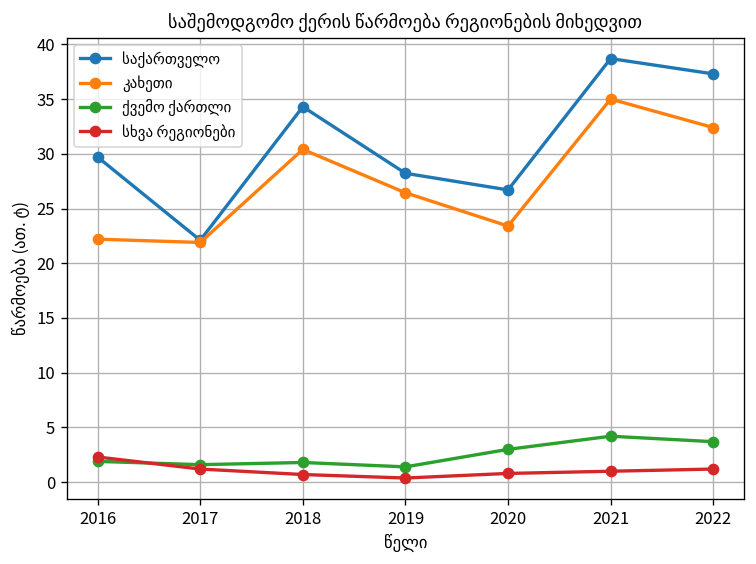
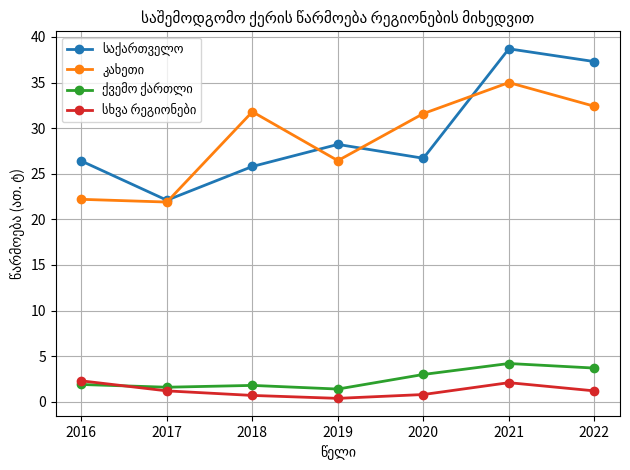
საქართველო, 2016: 30 -> 26
საქართველო, 2018: 34 -> 26
კახეთი, 2018: 30 -> 32
კახეთი, 2020: 23 -> 32
სხვა რეგიონები, 2021: 1 -> 2
